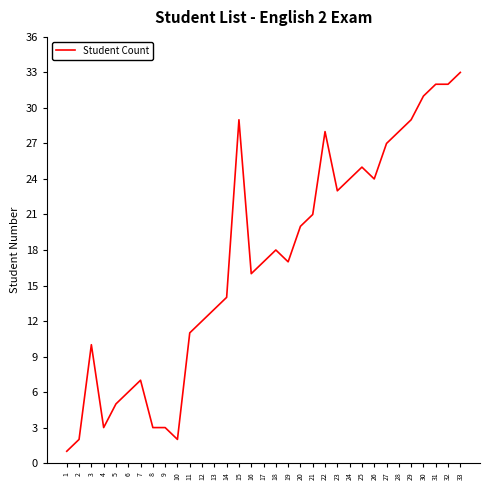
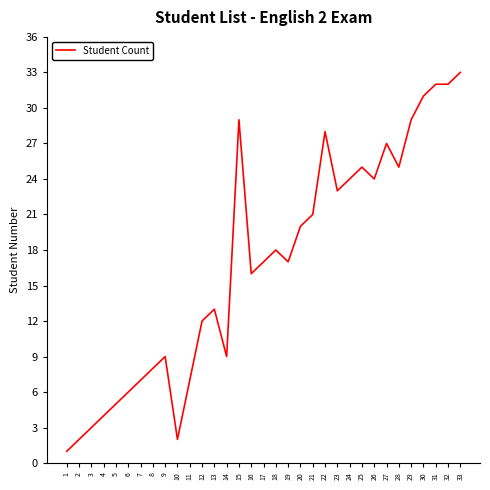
3: 10 -> 3
4: 3 -> 4
8: 3 -> 8
9: 3 -> 9
11: 11 -> 7
14: 14 -> 9
28: 28 -> 25
